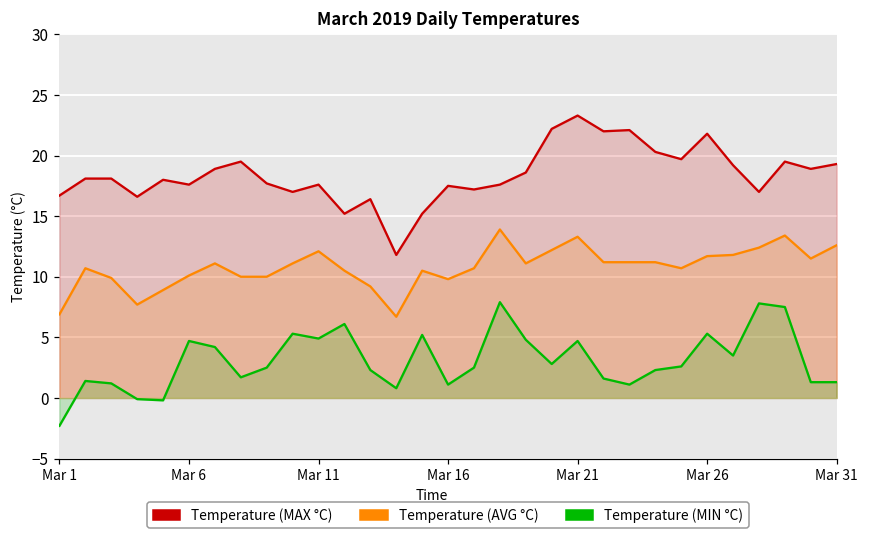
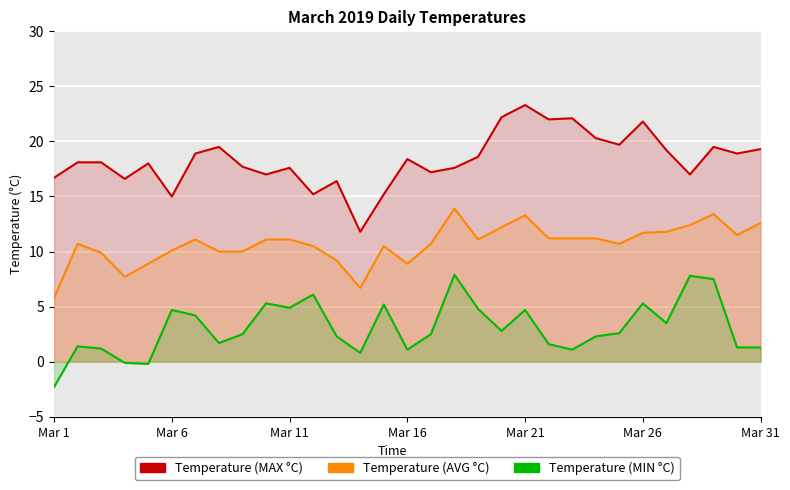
Temperature (AVG °C), Mar 1: 6.9 -> 5.8
Temperature (MAX °C), Mar 6: 17.6 -> 15.0
Temperature (AVG °C), Mar 11: 12.1 -> 11.1
Temperature (MAX °C), Mar 16: 17.5 -> 18.4
Temperature (AVG °C), Mar 16: 9.8 -> 8.9
